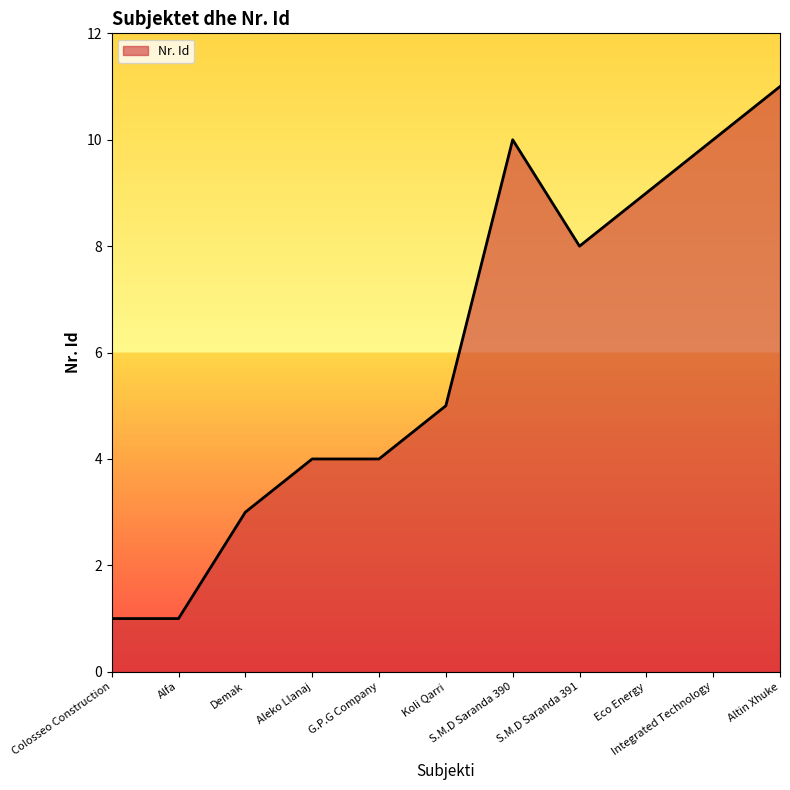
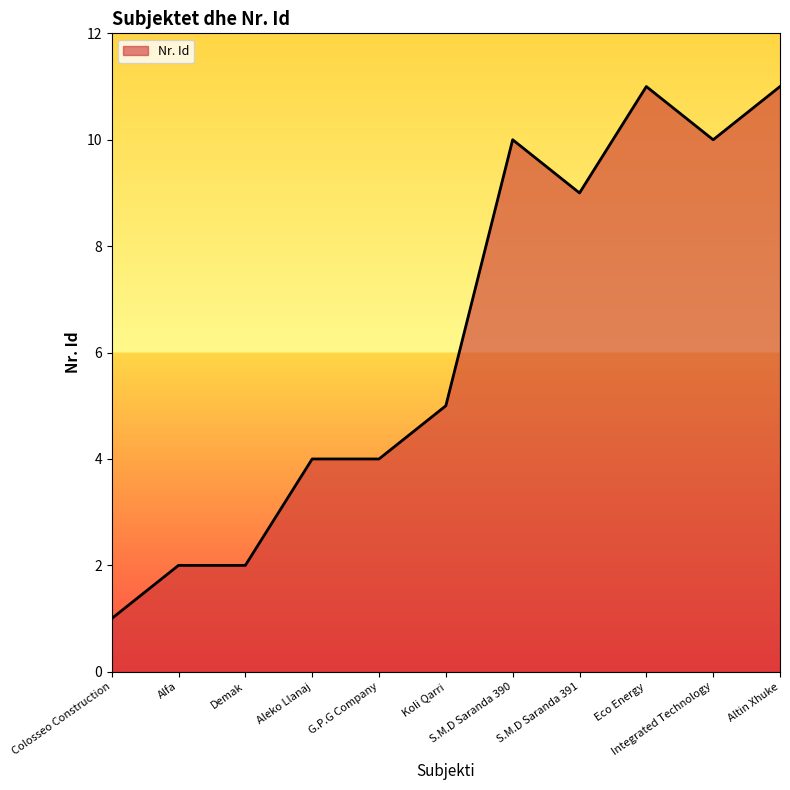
Alfa: 1 -> 2
Demak: 3 -> 2
S.M.D Saranda 391: 8 -> 9
Eco Energy: 9 -> 11
